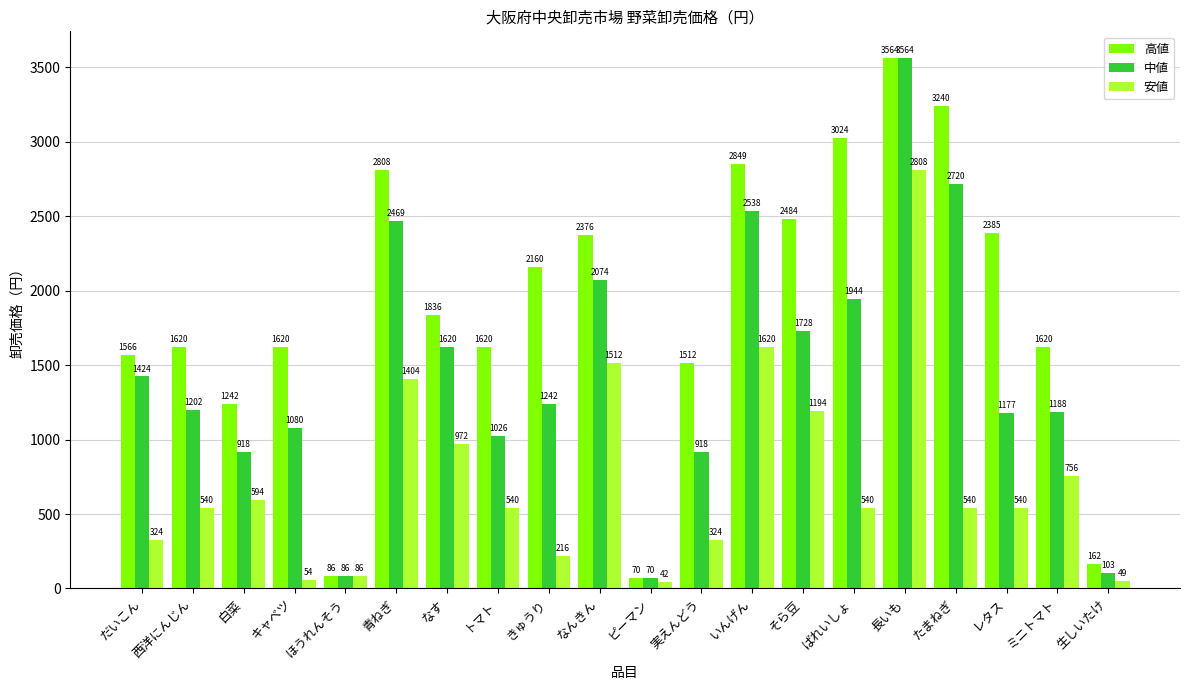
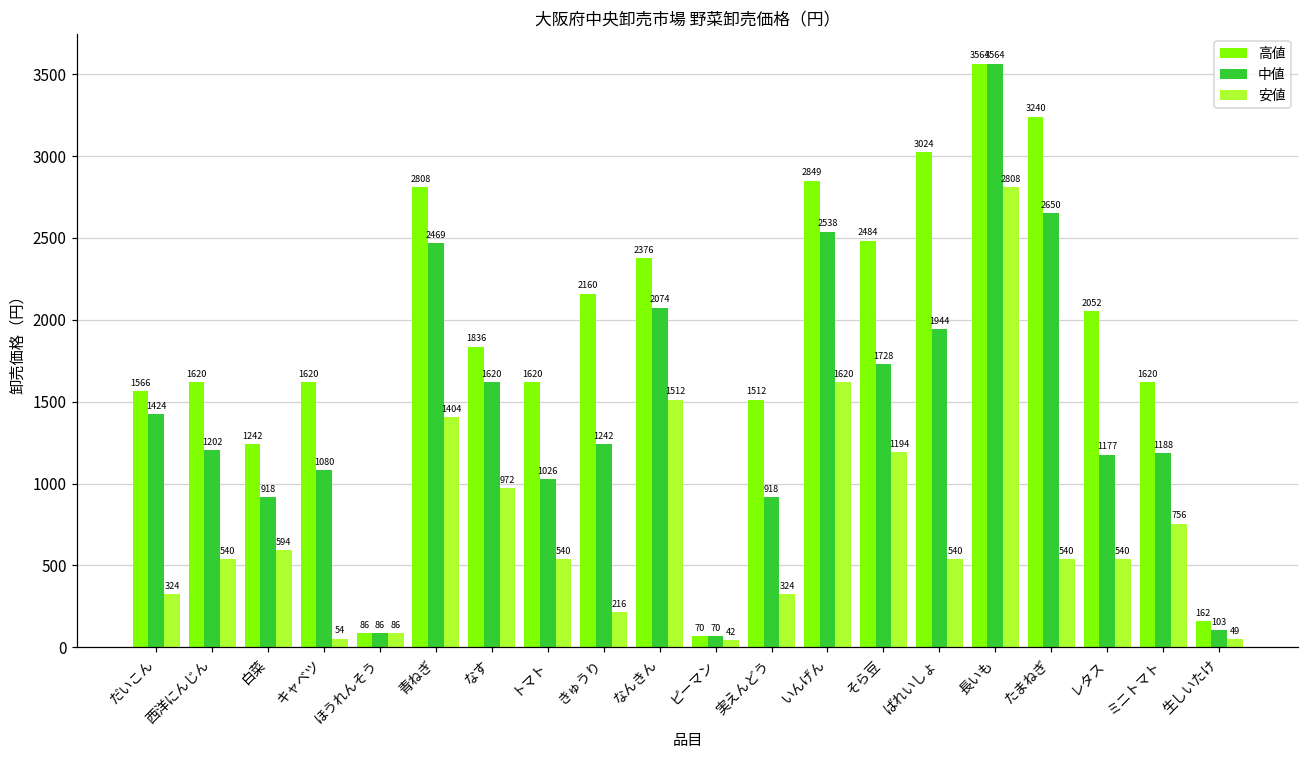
中値, たまねぎ: 2720 -> 2650
高値, レタス: 2385 -> 2052
